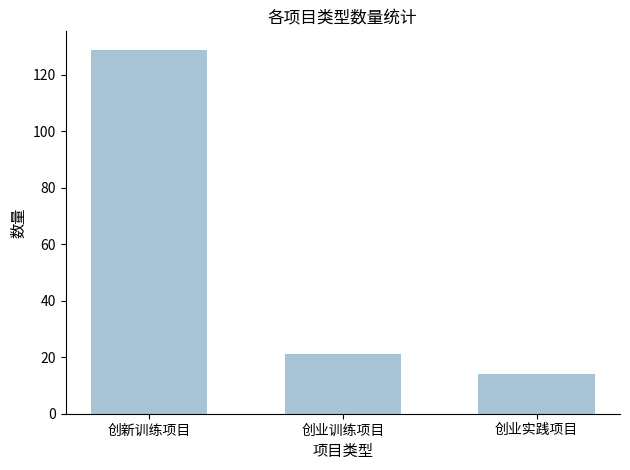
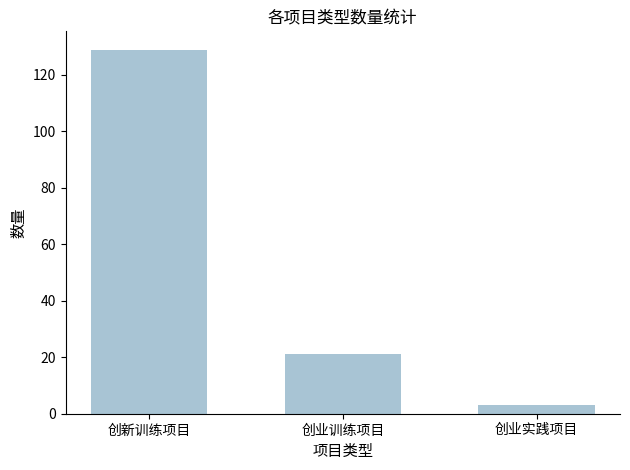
创业实践项目: 14 -> 3
